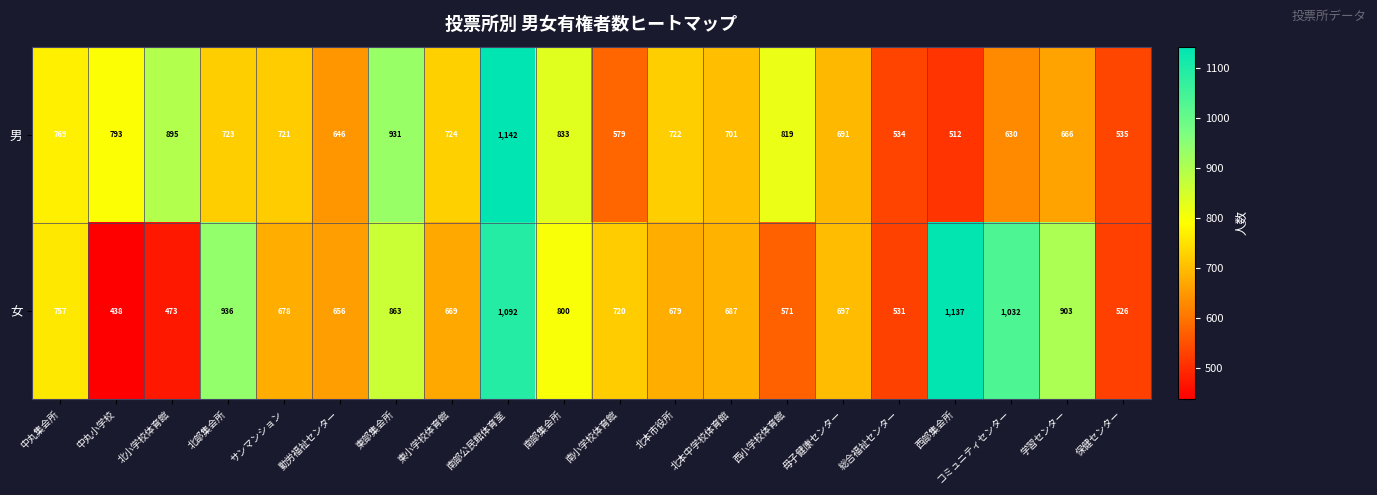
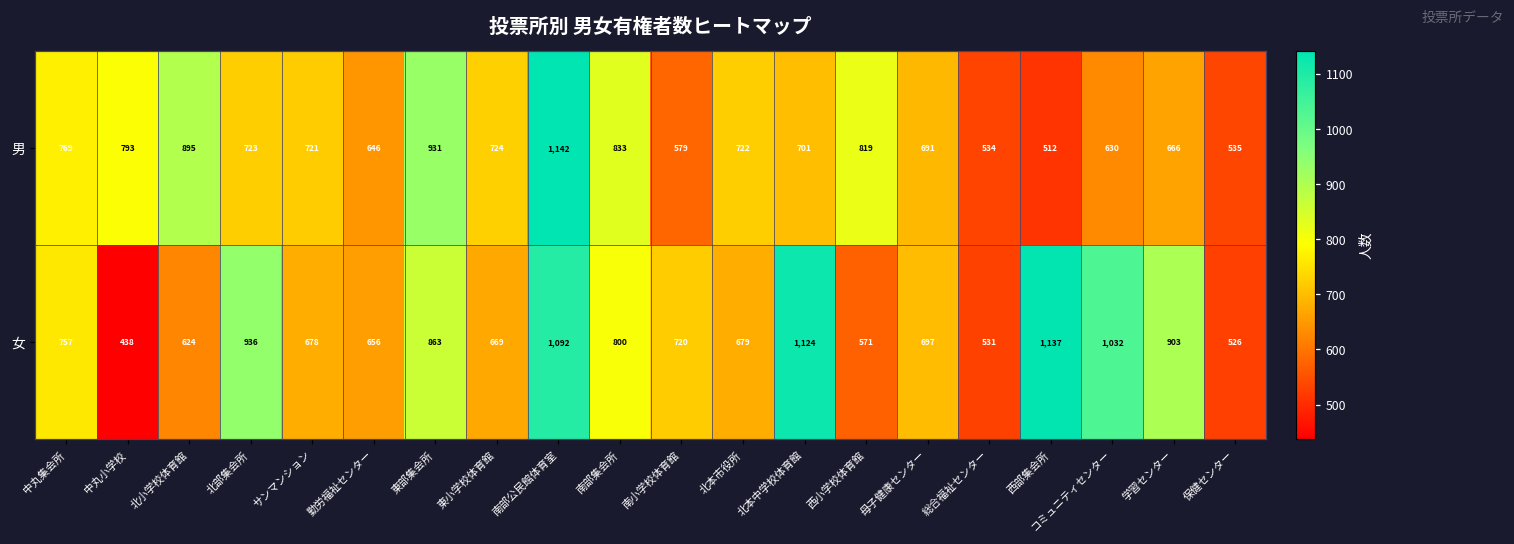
女, 北小学校体育館: 473 -> 624
女, 北本中学校体育館: 687 -> 1,124
